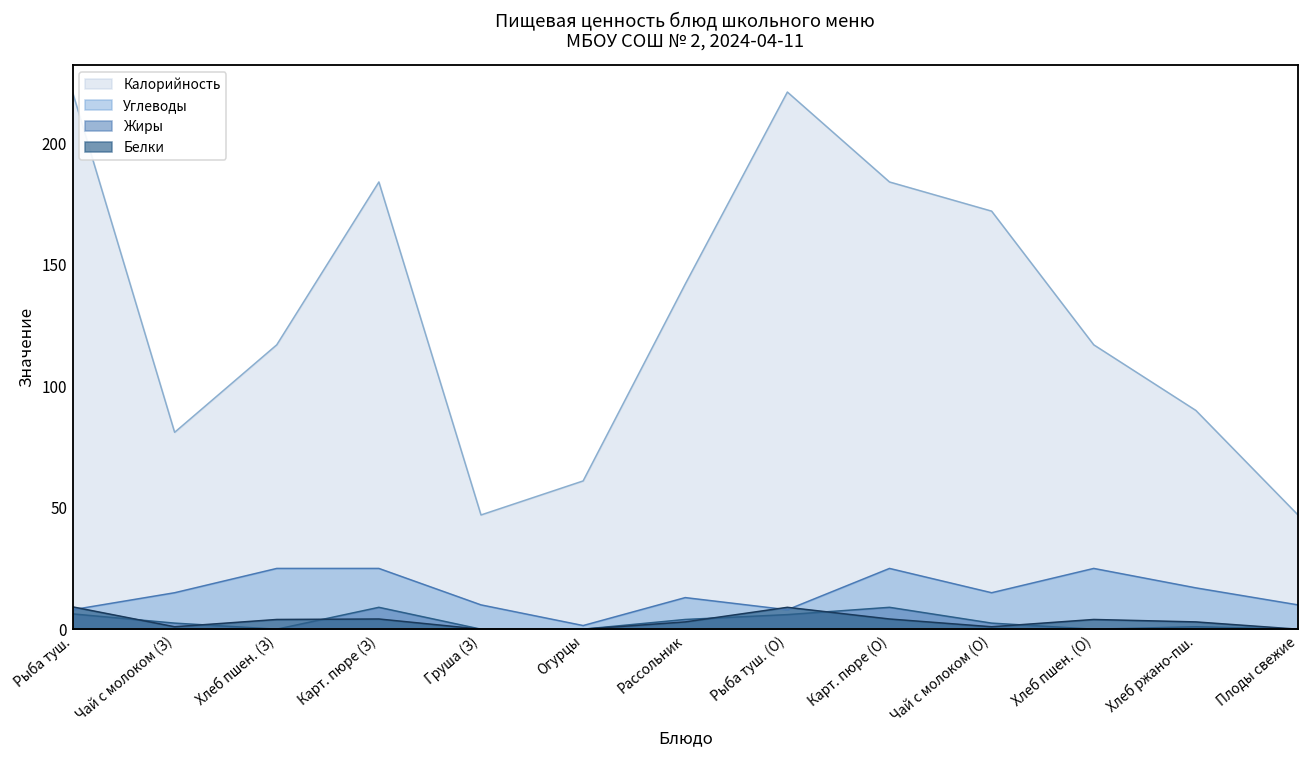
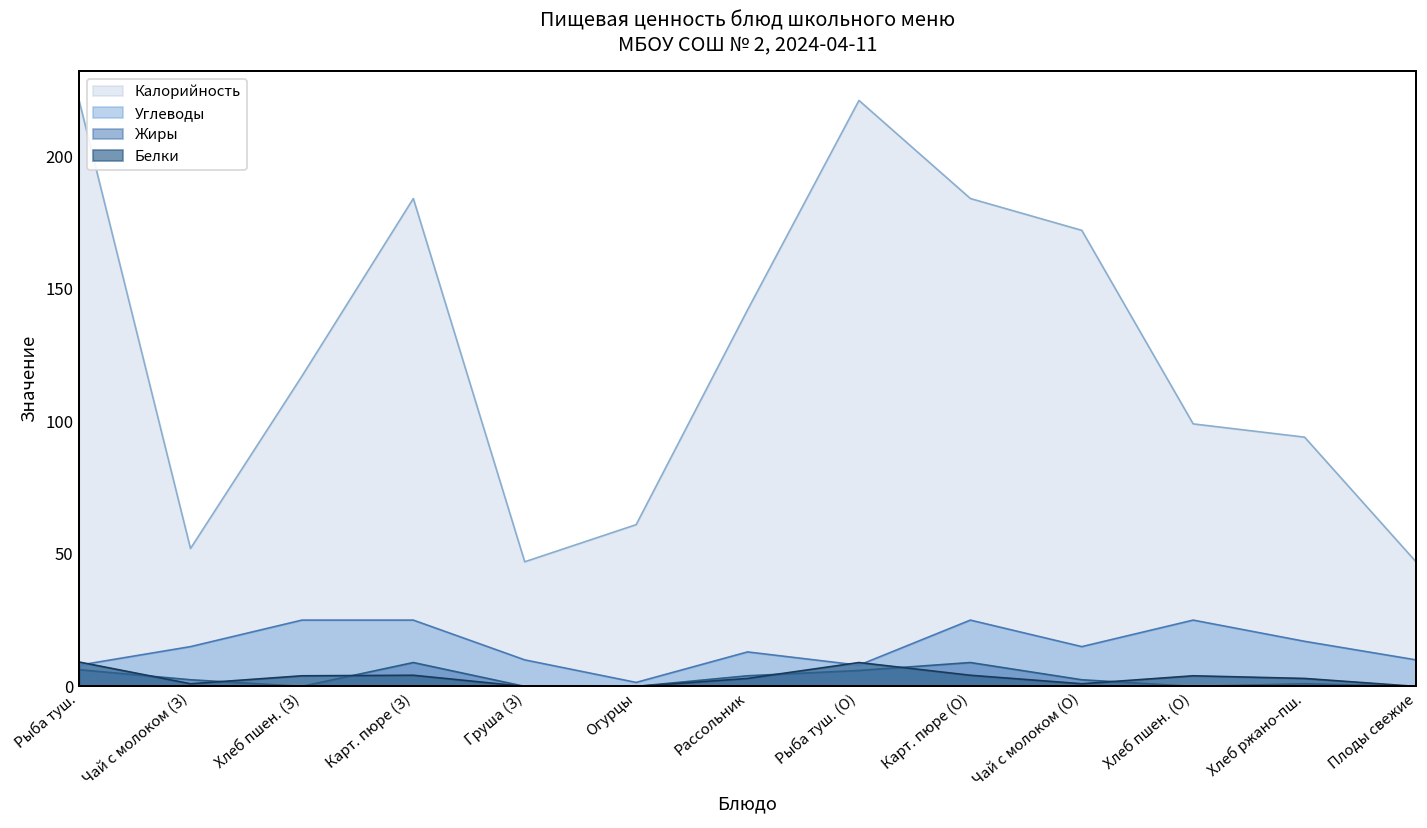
Калорийность, Чай с молоком (З): 81 -> 52
Калорийность, Хлеб пшен. (О): 117 -> 99
Калорийность, Хлеб ржано-пш.: 90 -> 94
